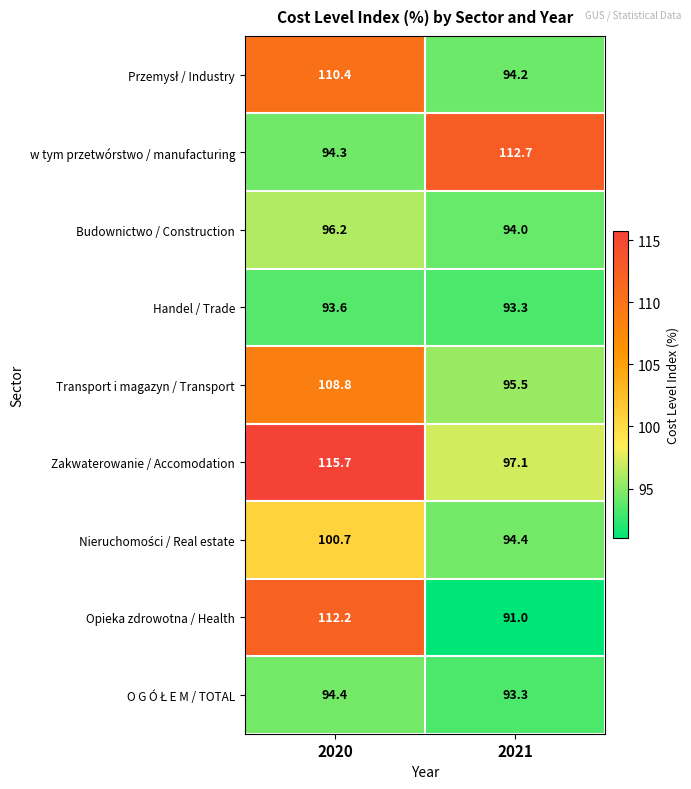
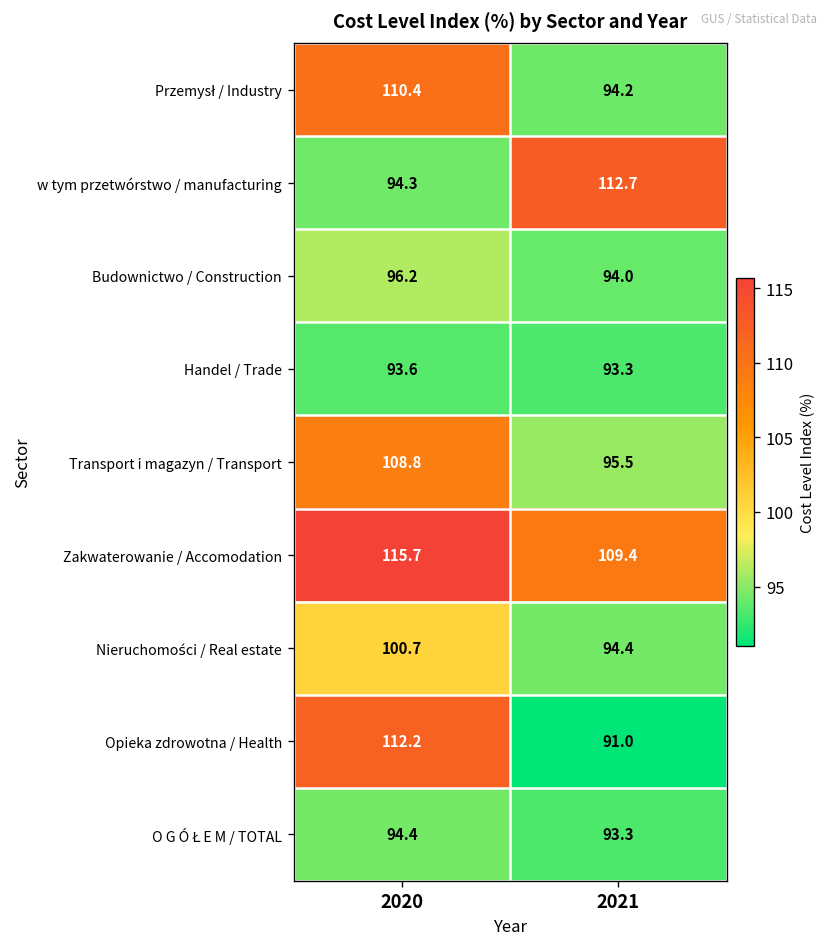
Zakwaterowanie / Accomodation, 2021: 97.1 -> 109.4
